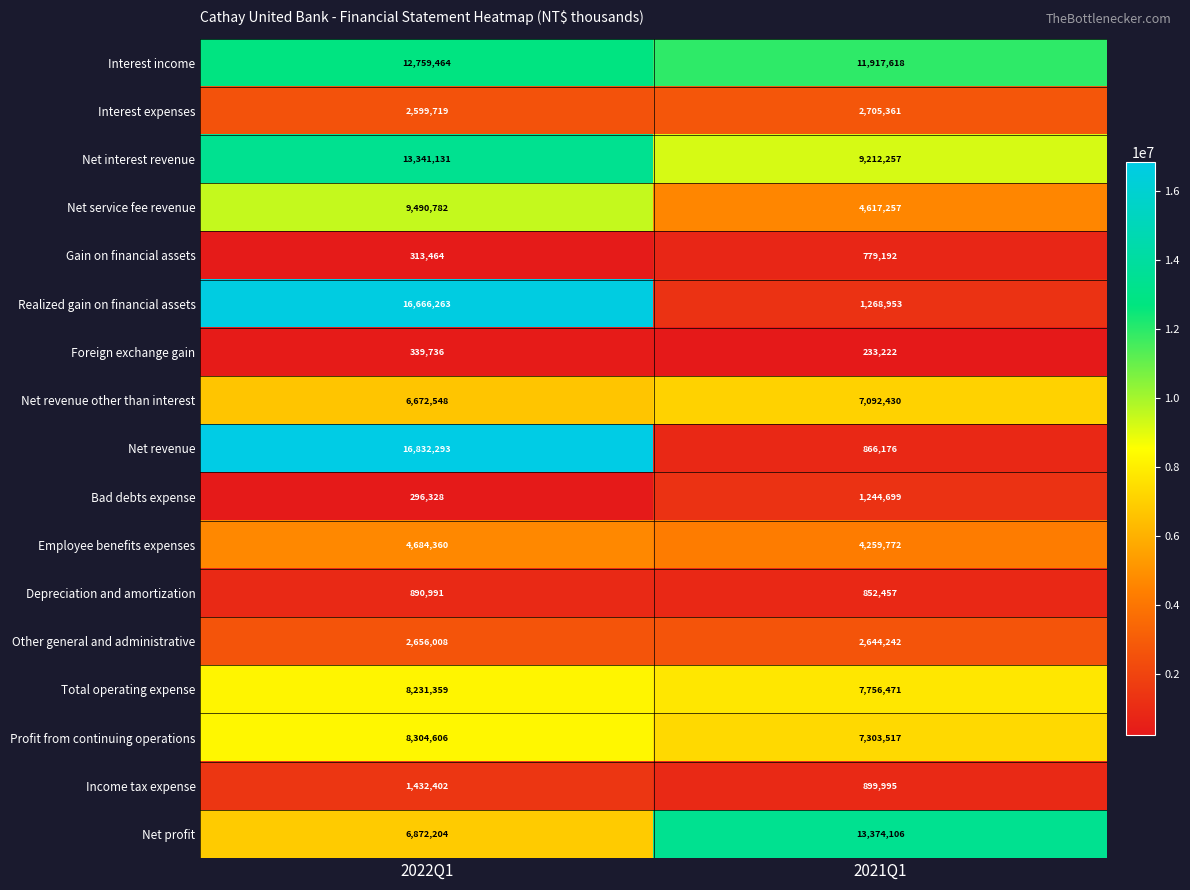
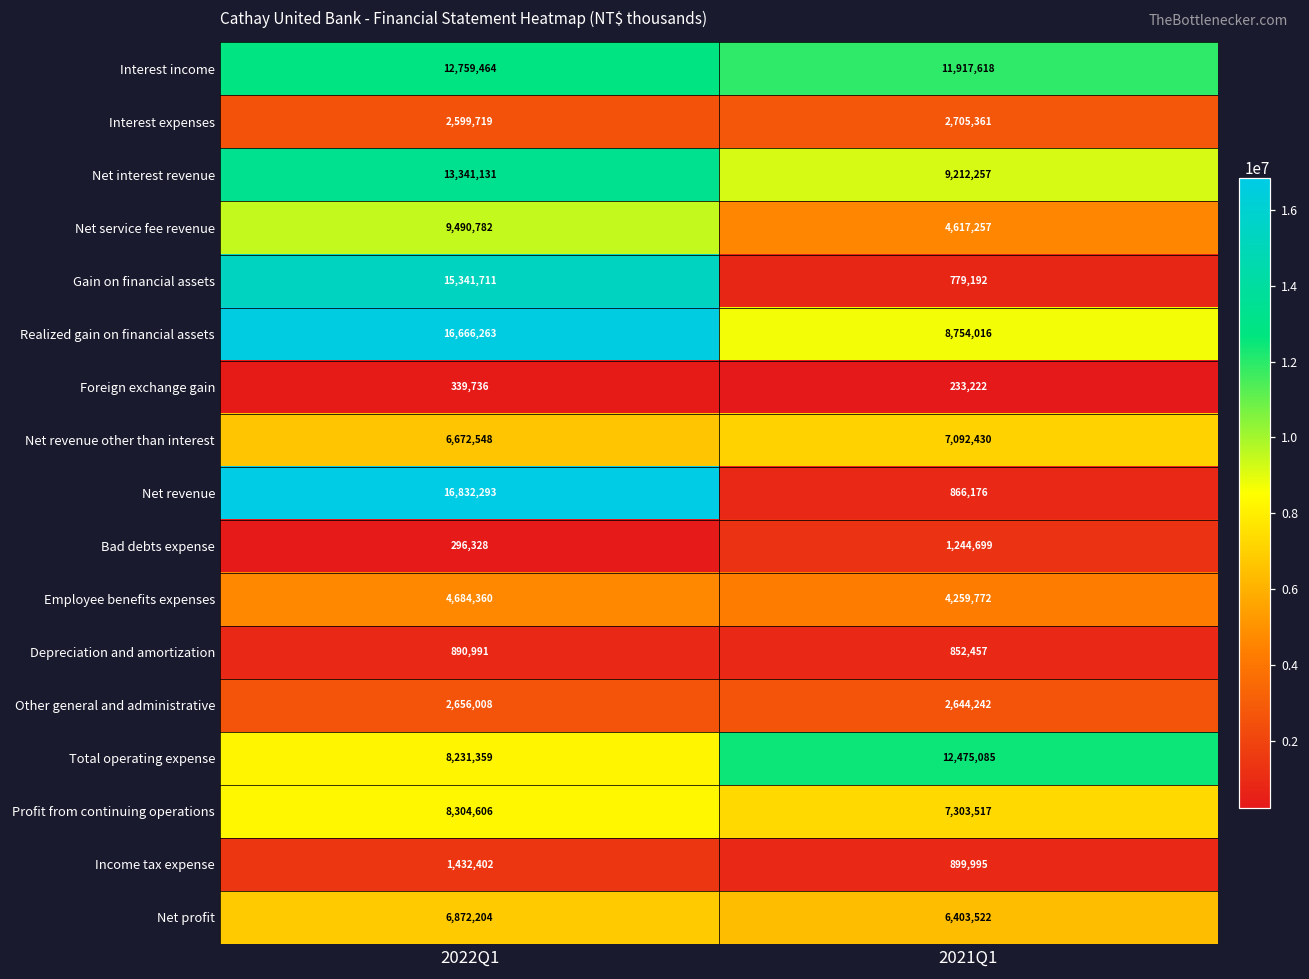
Gain on financial assets, 2022Q1: 313,464 -> 15,341,711
Realized gain on financial assets, 2021Q1: 1,268,953 -> 8,754,016
Total operating expense, 2021Q1: 7,756,471 -> 12,475,085
Net profit, 2021Q1: 13,374,106 -> 6,403,522
